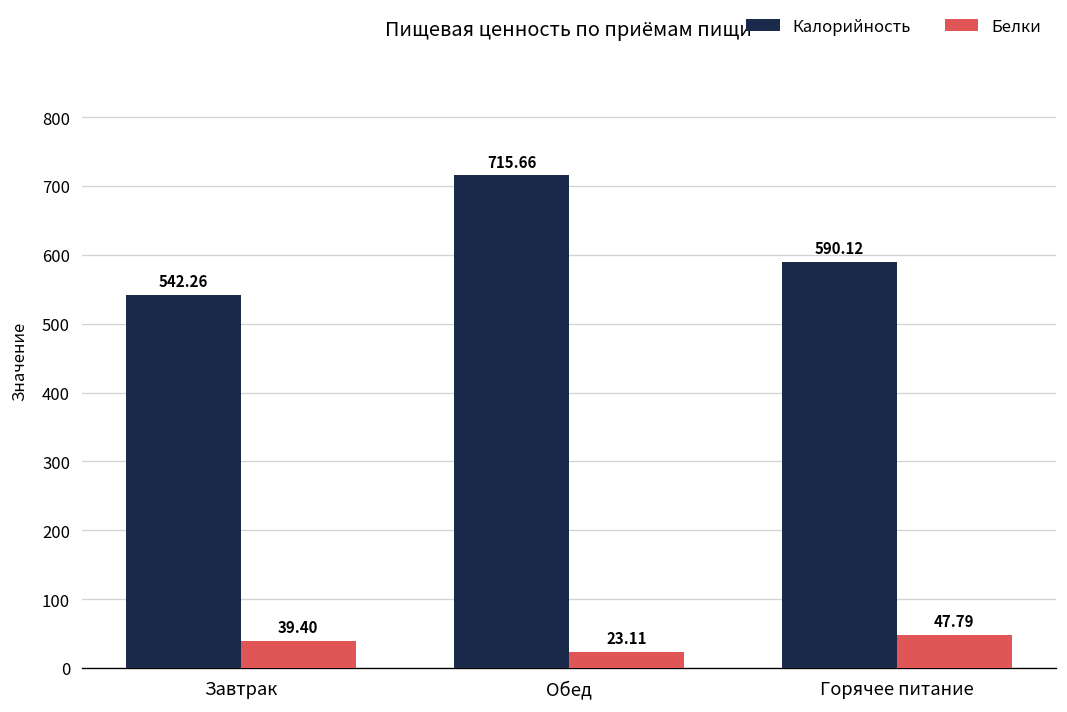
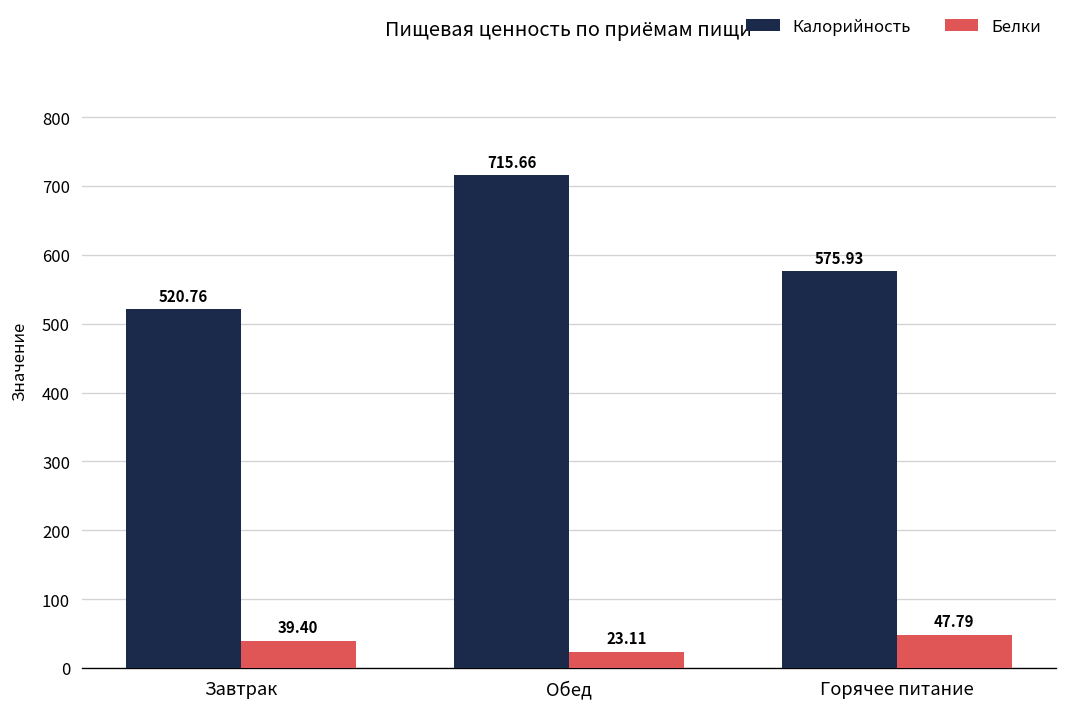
Калорийность, Завтрак: 542.26 -> 520.76
Калорийность, Горячее питание: 590.12 -> 575.93
